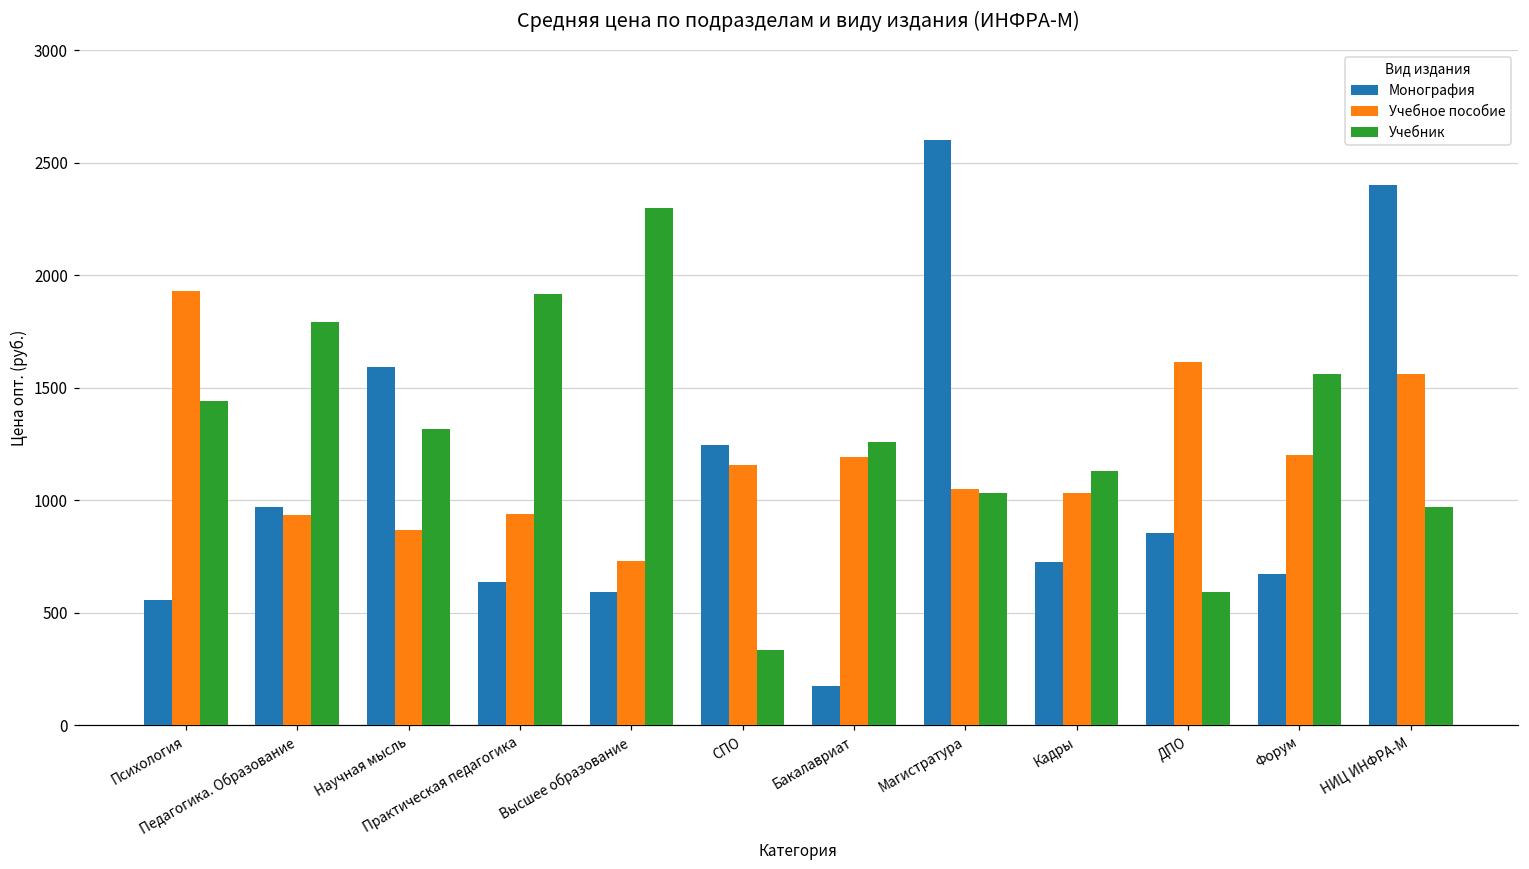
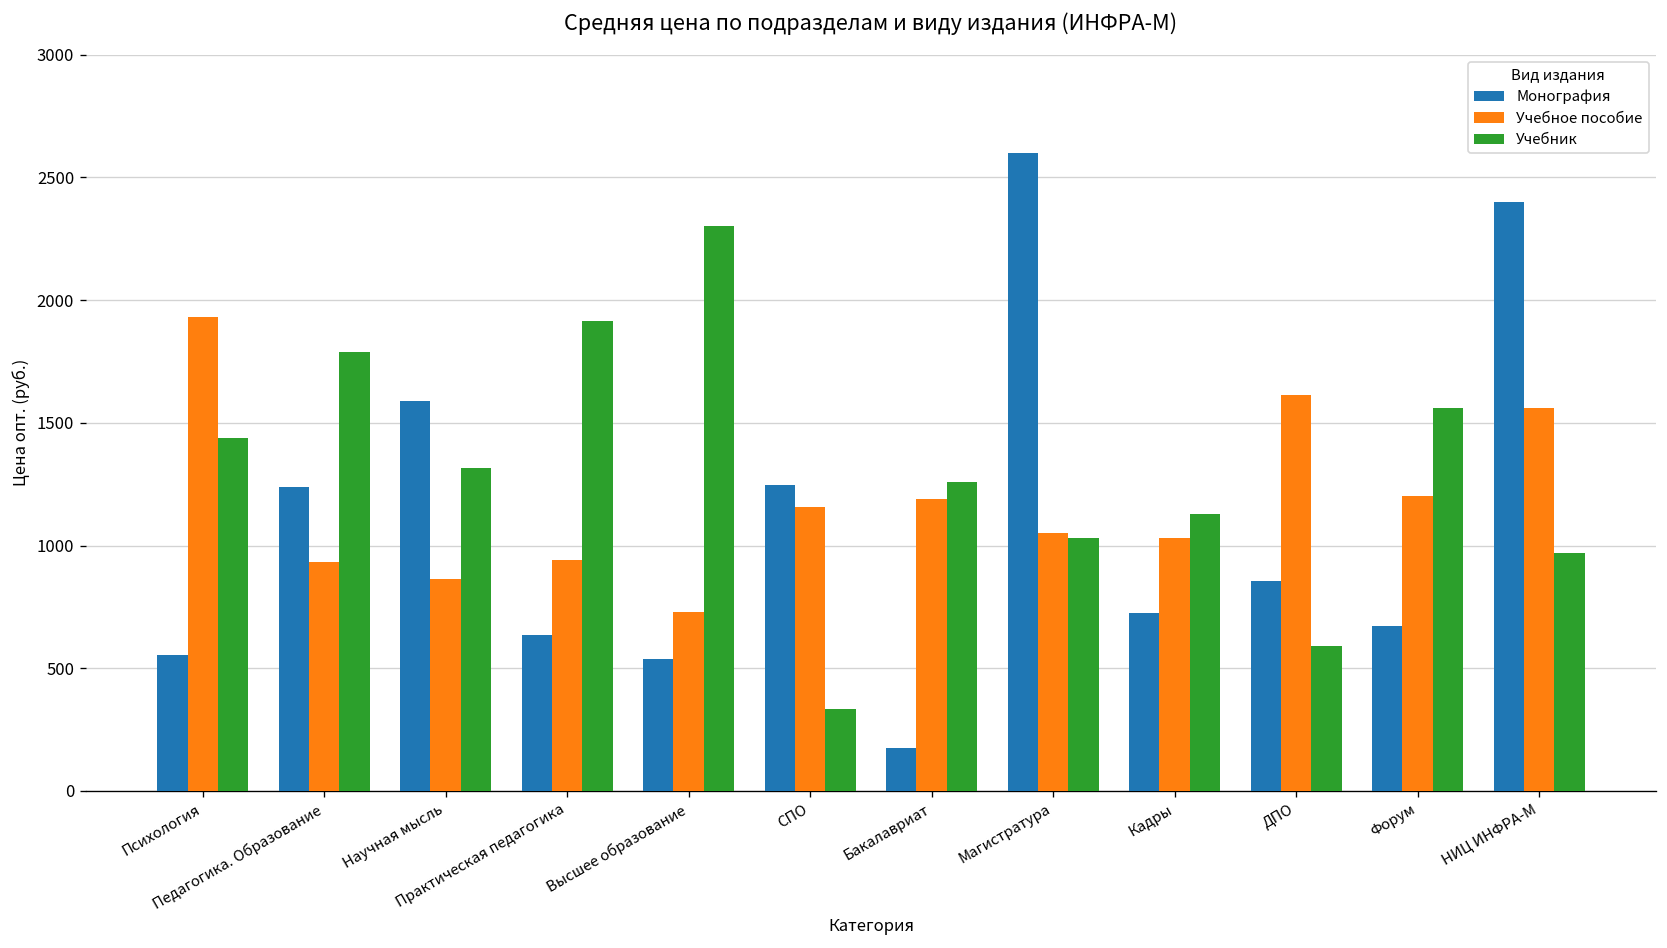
Монография, Педагогика. Образование: 970 -> 1240
Монография, Высшее образование: 590 -> 540
